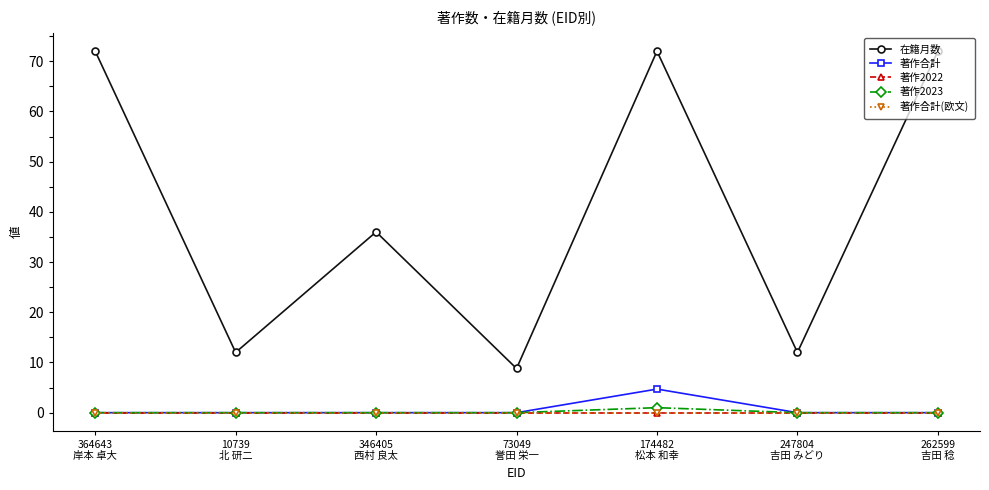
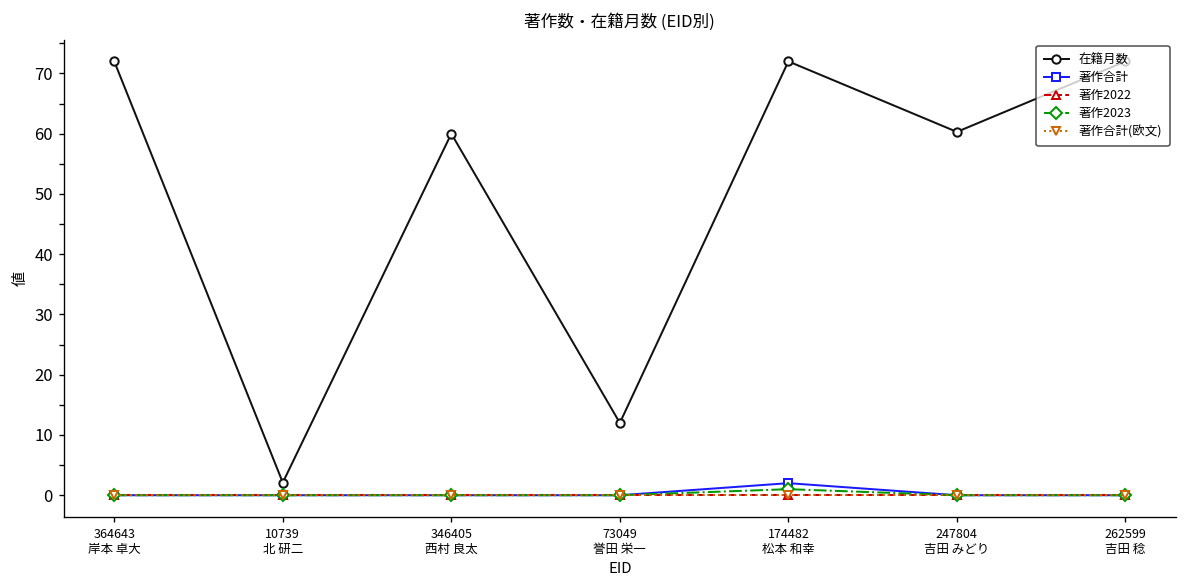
在籍月数, 10739 北 研二: 12 -> 2
在籍月数, 346405 西村 良太: 36 -> 60
在籍月数, 73049 誉田 栄一: 9 -> 12
著作合計, 174482 松本 和幸: 5 -> 2
在籍月数, 247804 吉田 みどり: 12 -> 60
